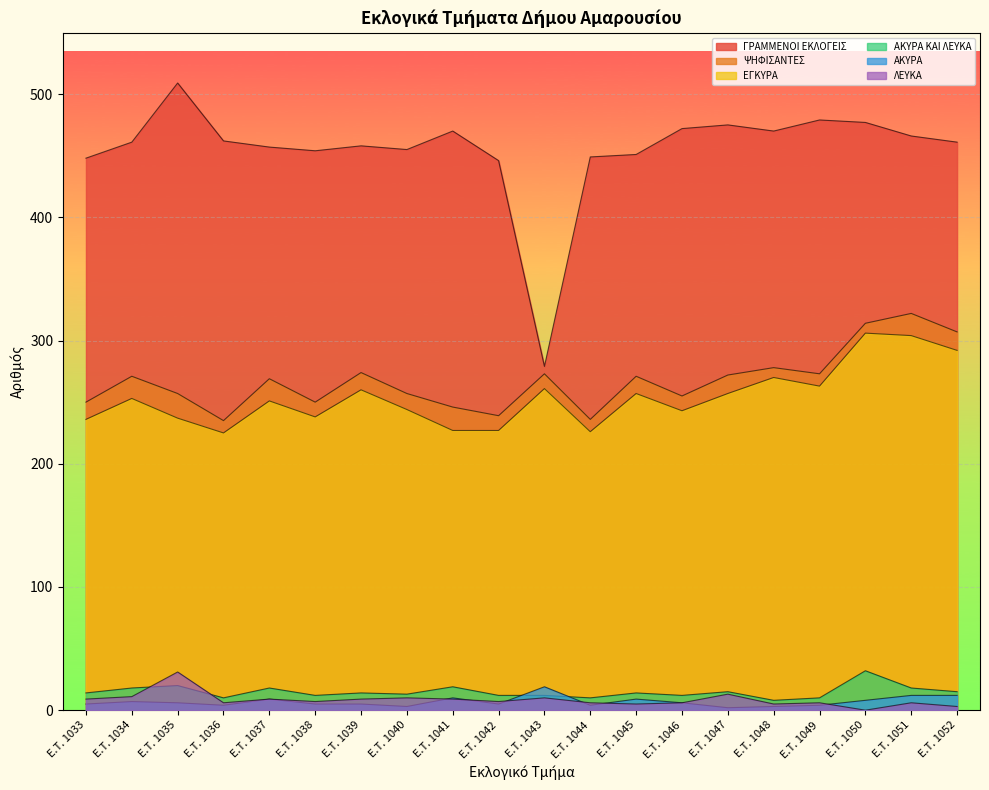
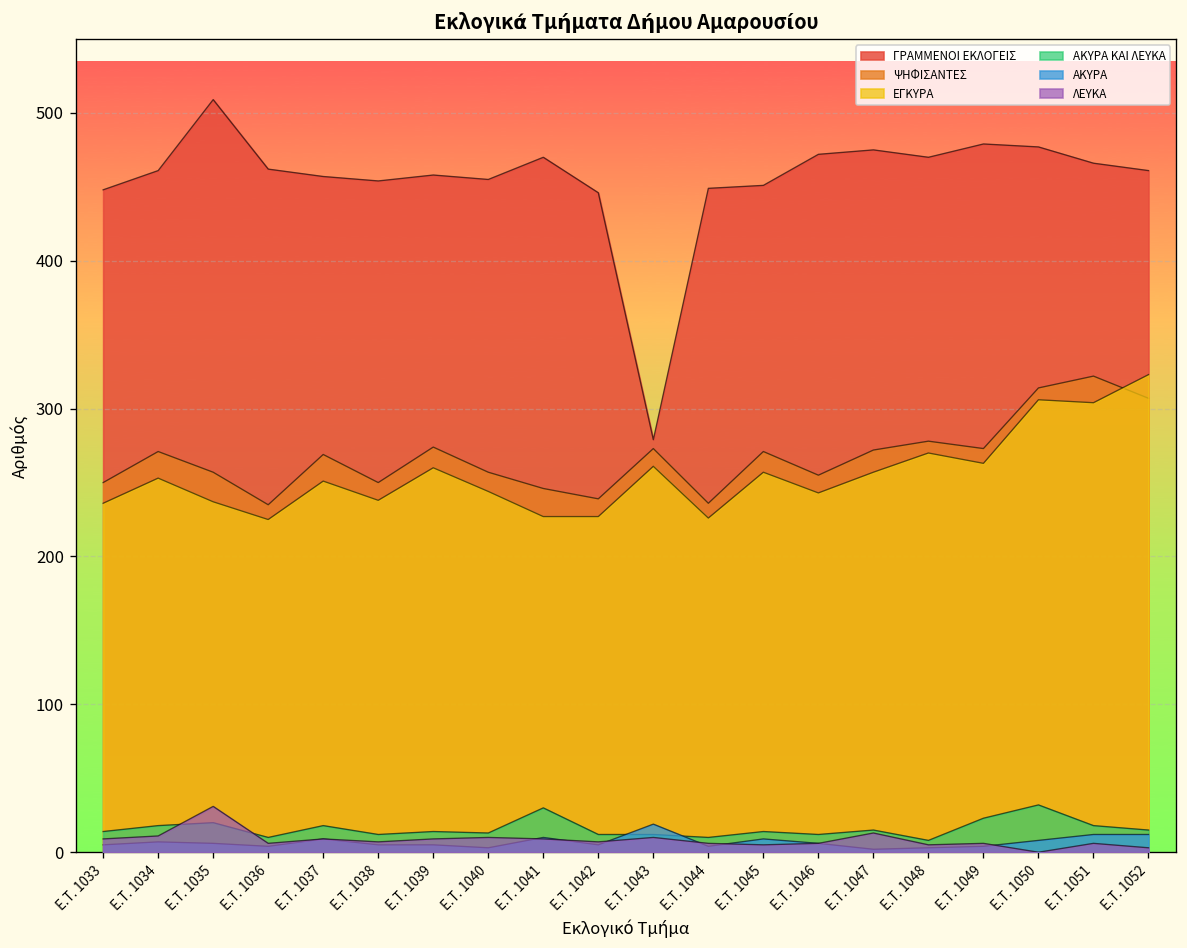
ΑΚΥΡΑ ΚΑΙ ΛΕΥΚΑ, E.T. 1041: 19 -> 30
ΑΚΥΡΑ ΚΑΙ ΛΕΥΚΑ, E.T. 1049: 10 -> 23
ΕΓΚΥΡΑ, E.T. 1052: 292 -> 323
